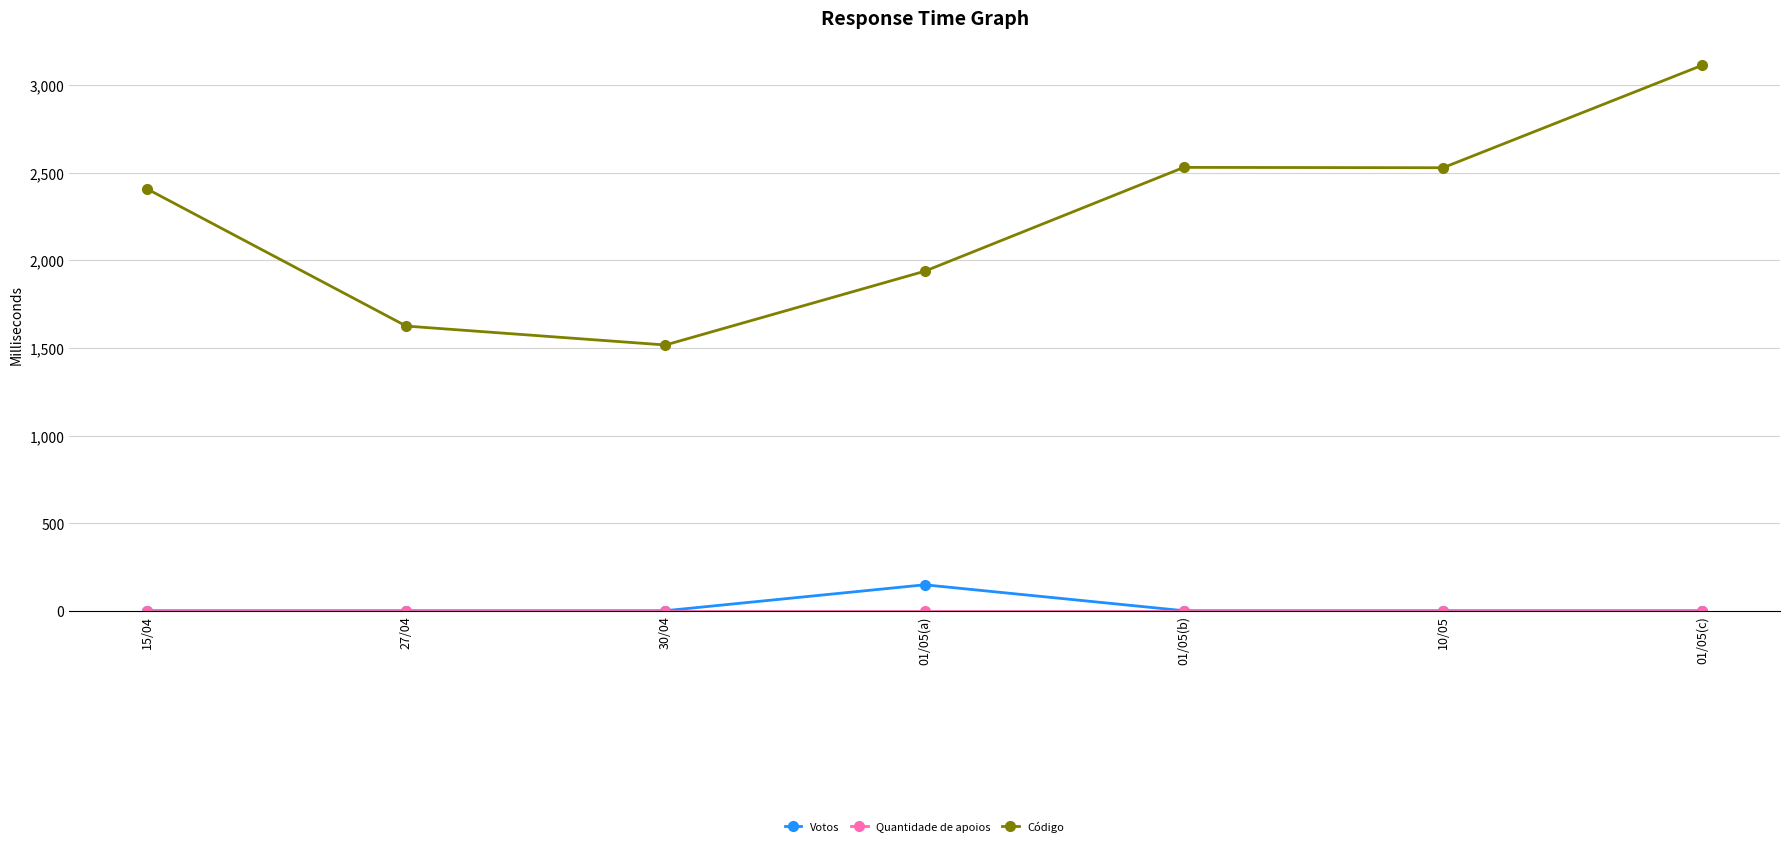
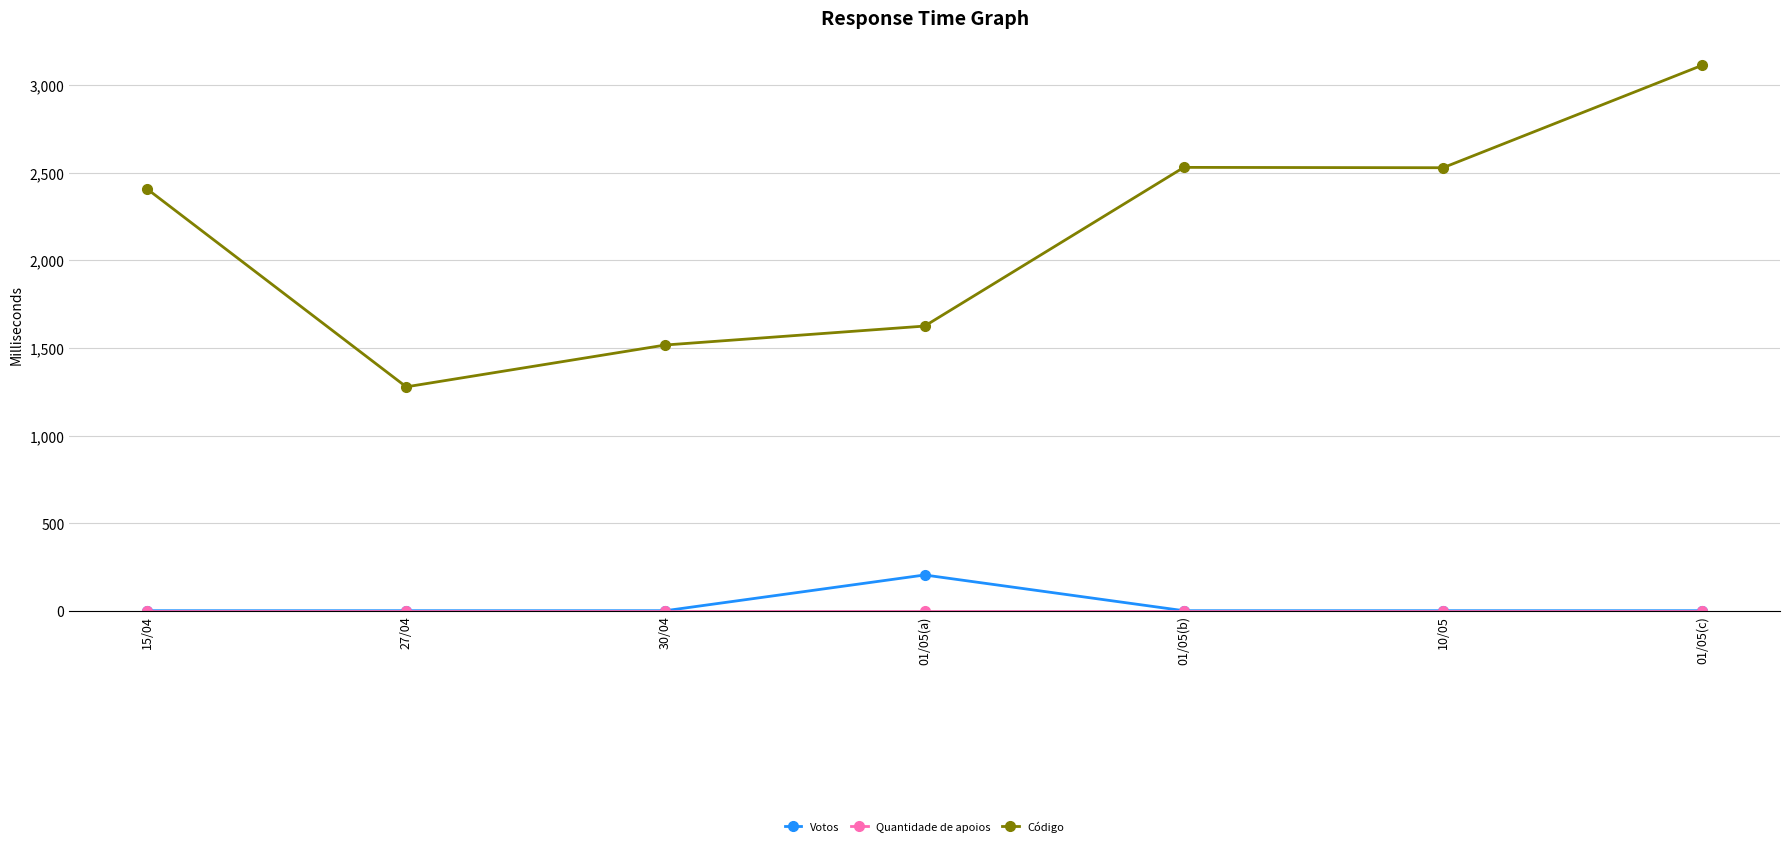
Código, 27/04: 1,630 -> 1,280
Votos, 01/05(a): 150 -> 200
Código, 01/05(a): 1,940 -> 1,630
